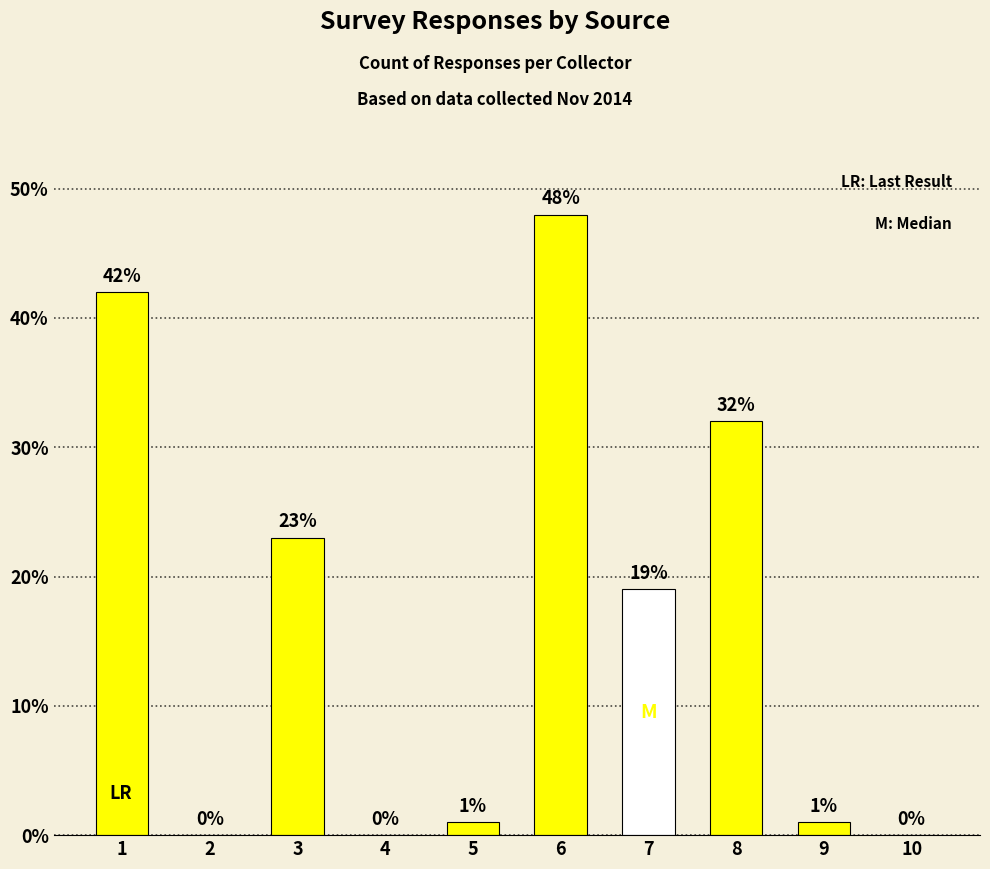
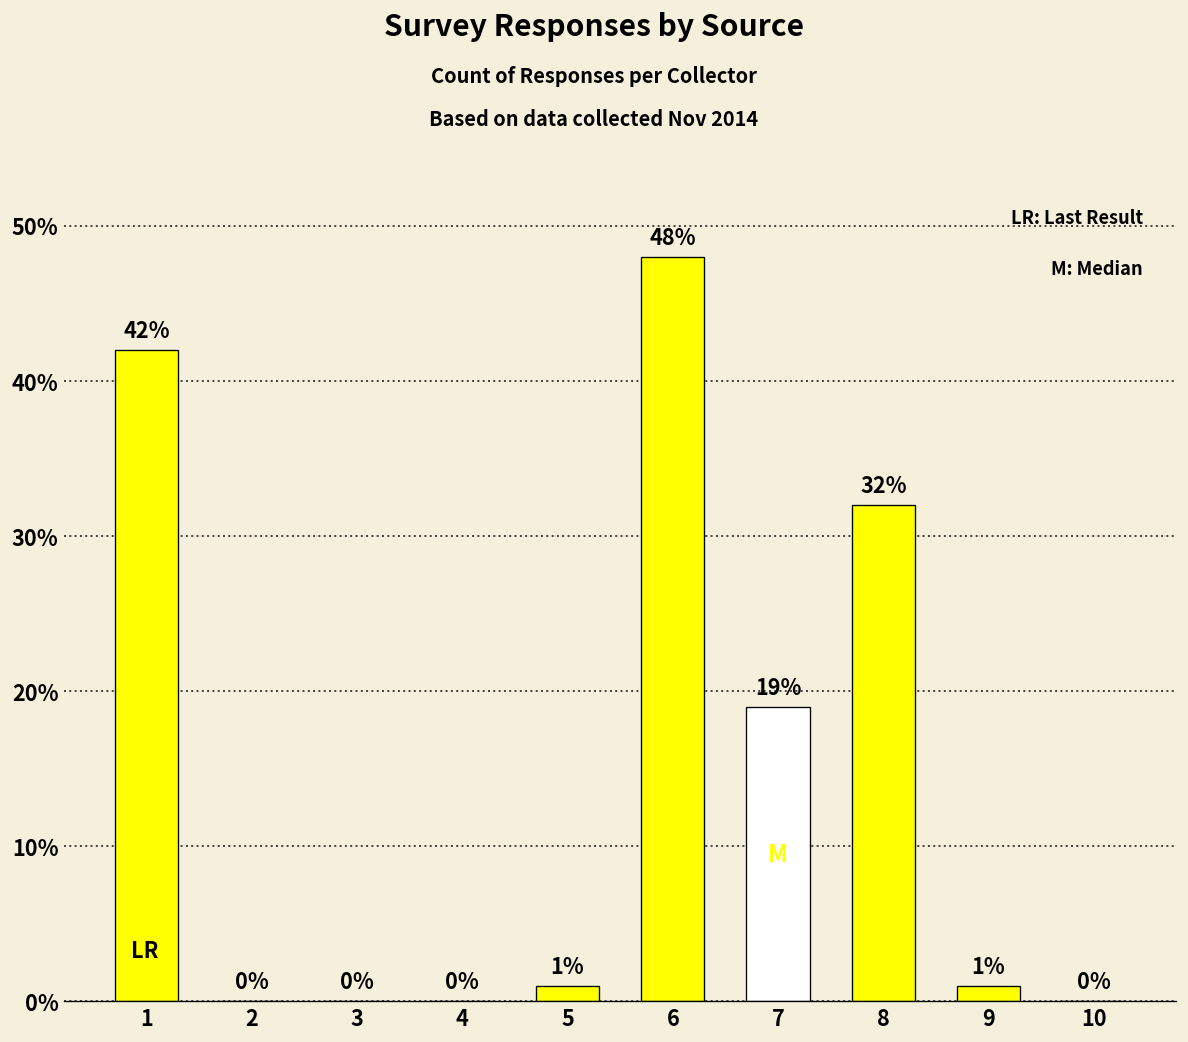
3: 23% -> 0%
